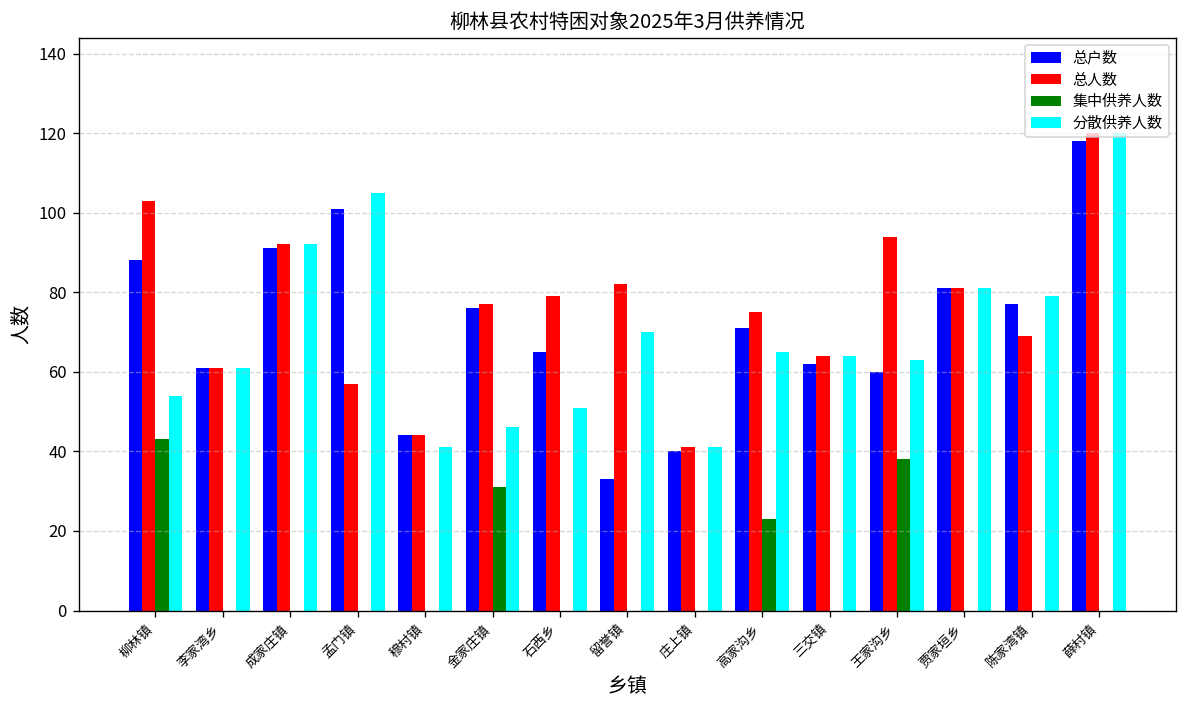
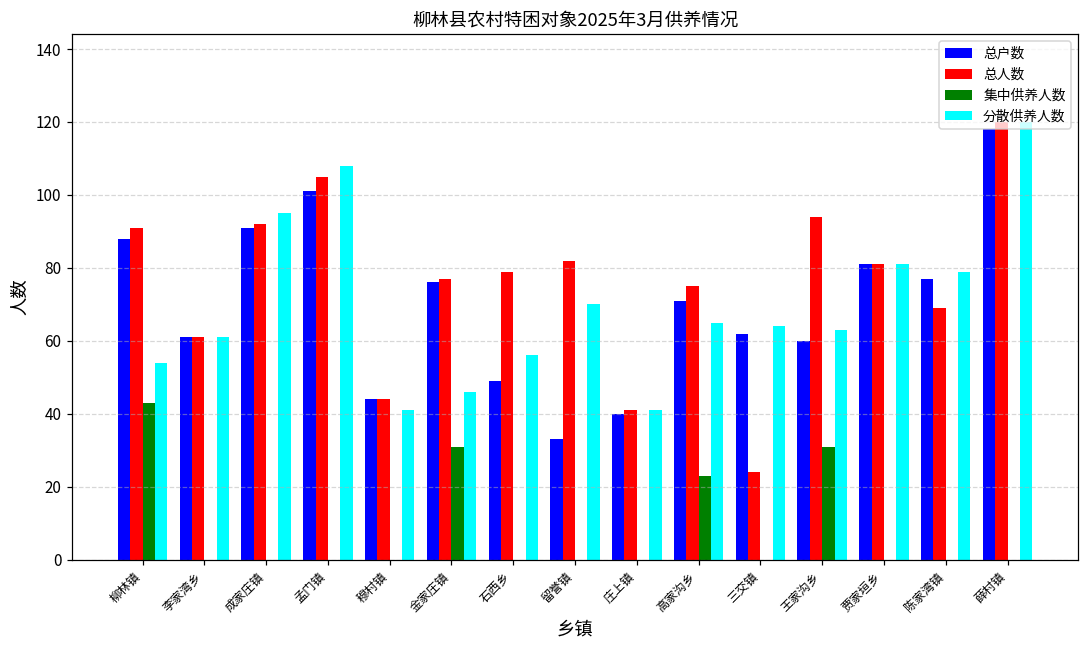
总人数, 柳林镇: 103 -> 91
分散供养人数, 成家庄镇: 92 -> 95
总人数, 孟门镇: 57 -> 105
分散供养人数, 孟门镇: 105 -> 108
总户数, 石西乡: 65 -> 49
分散供养人数, 石西乡: 51 -> 56
总人数, 三交镇: 64 -> 24
集中供养人数, 王家沟乡: 38 -> 31
